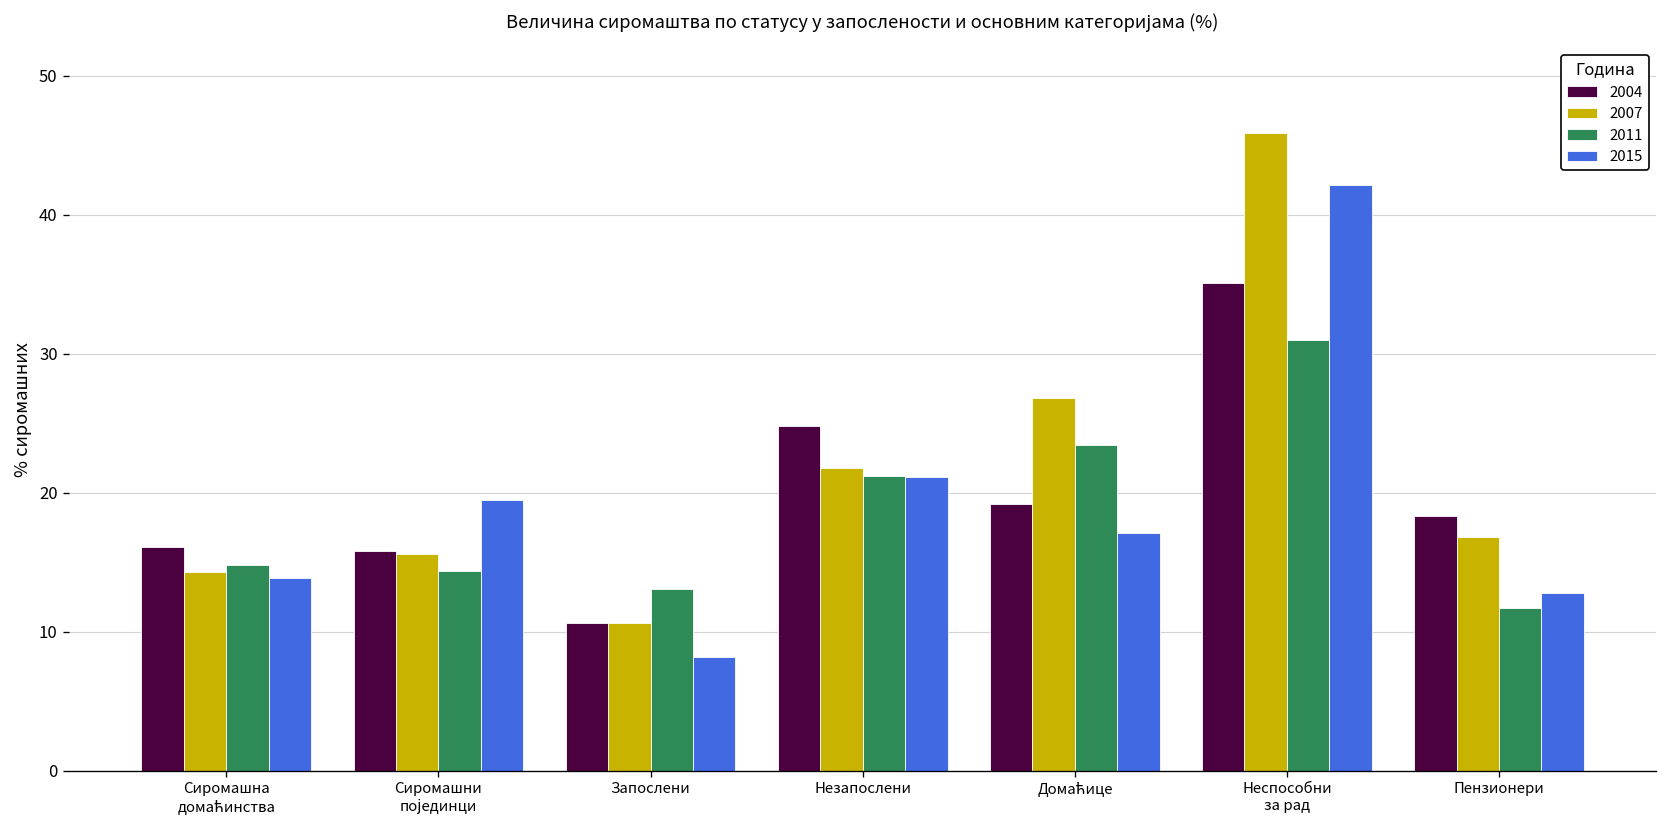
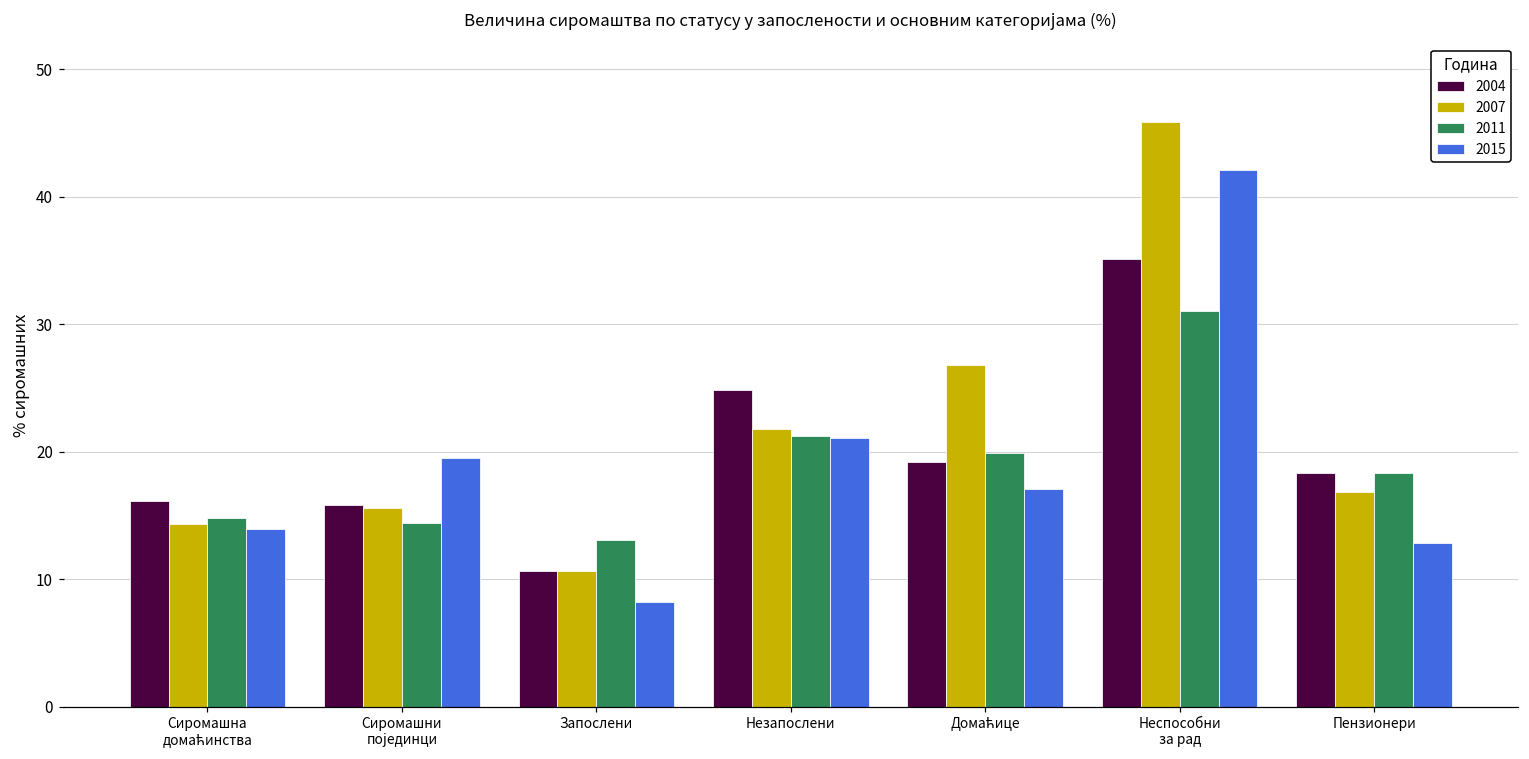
2011, Домаћице: 23.4 -> 19.9
2011, Пензионери: 11.7 -> 18.3
